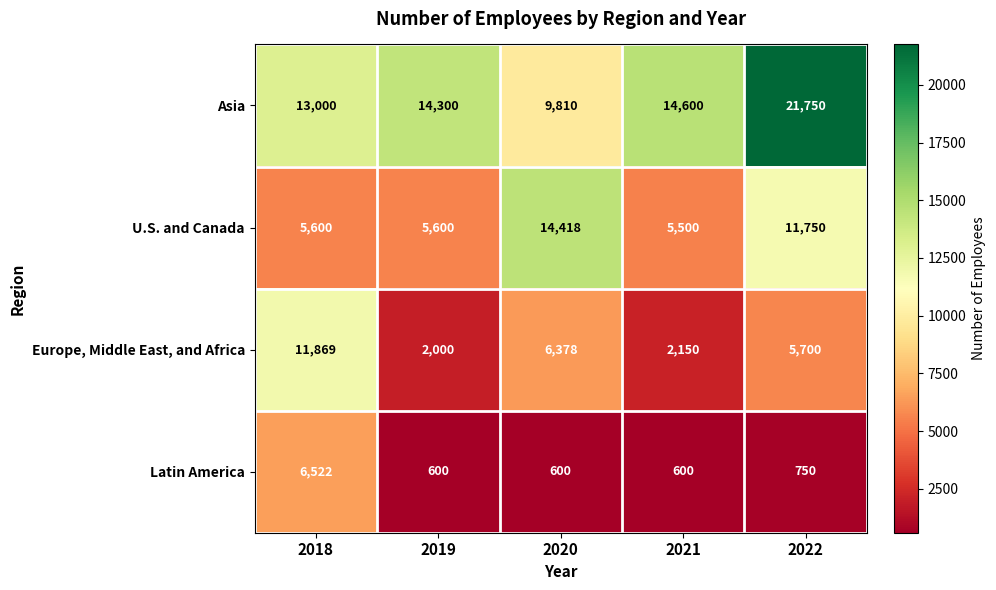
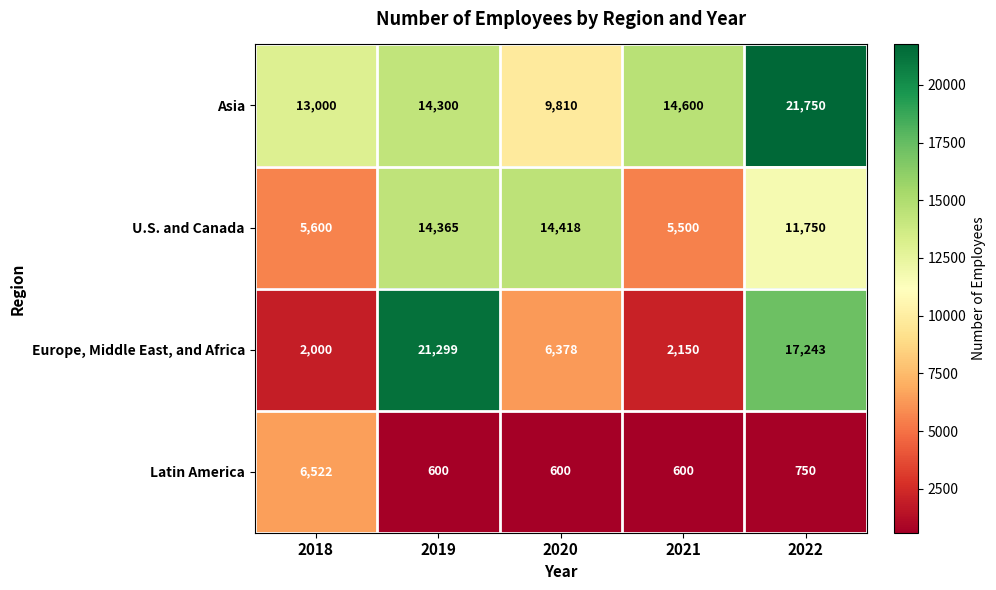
U.S. and Canada, 2019: 5,600 -> 14,365
Europe, Middle East, and Africa, 2018: 11,869 -> 2,000
Europe, Middle East, and Africa, 2019: 2,000 -> 21,299
Europe, Middle East, and Africa, 2022: 5,700 -> 17,243
